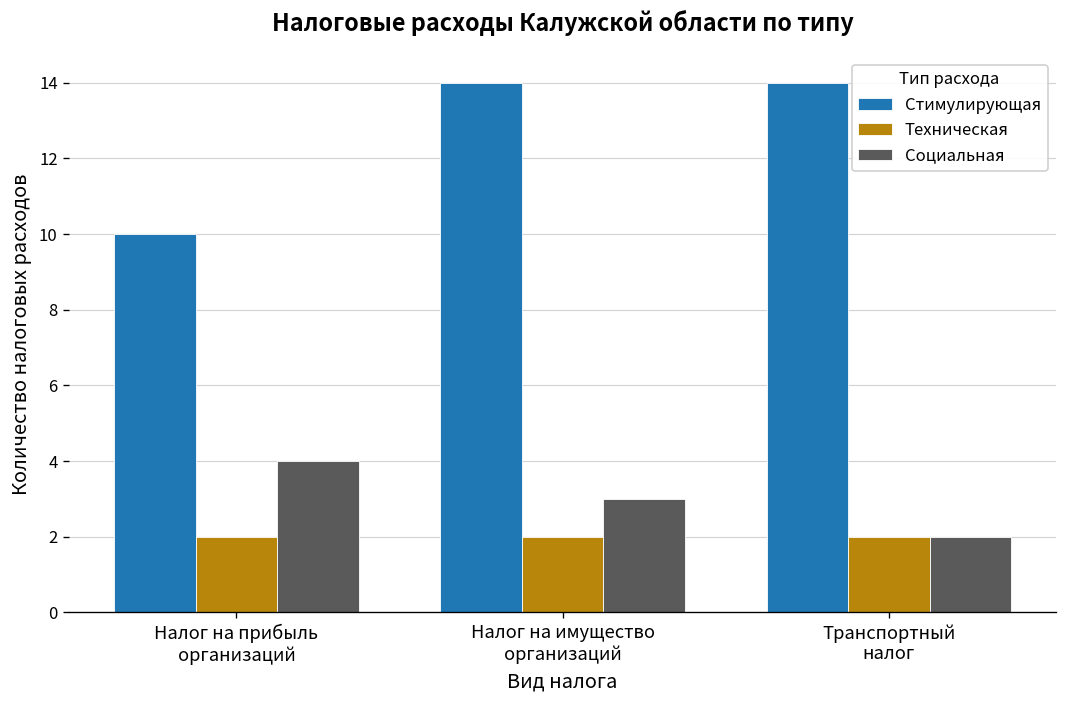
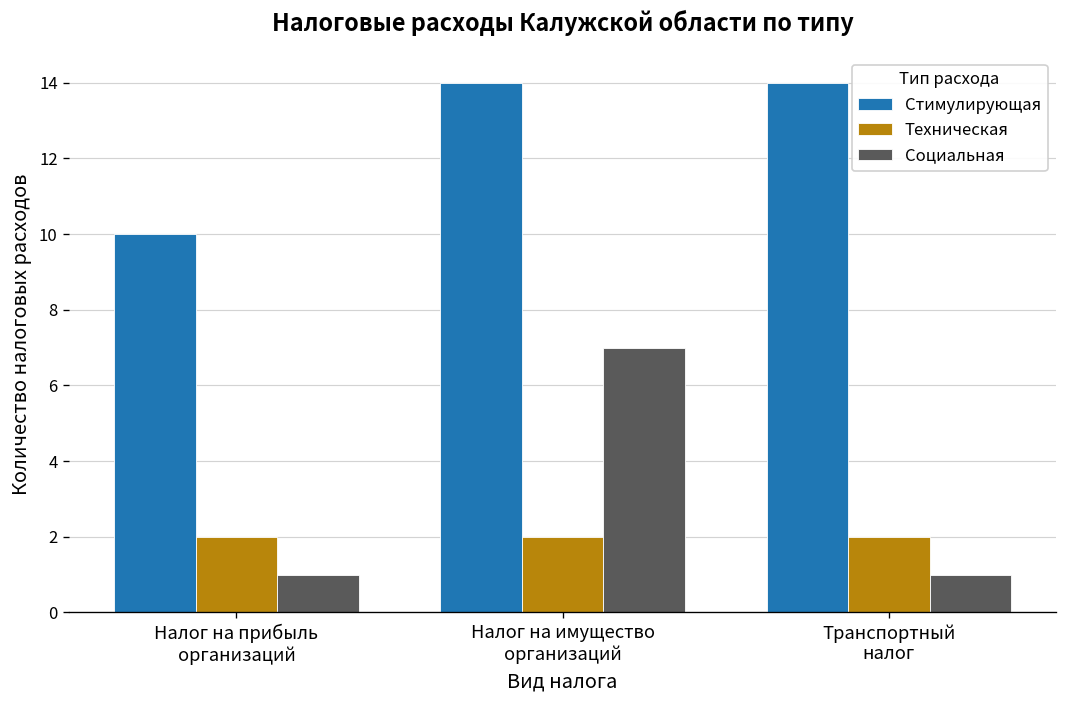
Социальная, Налог на прибыль организаций: 4 -> 1
Социальная, Налог на имущество организаций: 3 -> 7
Социальная, Транспортный налог: 2 -> 1
